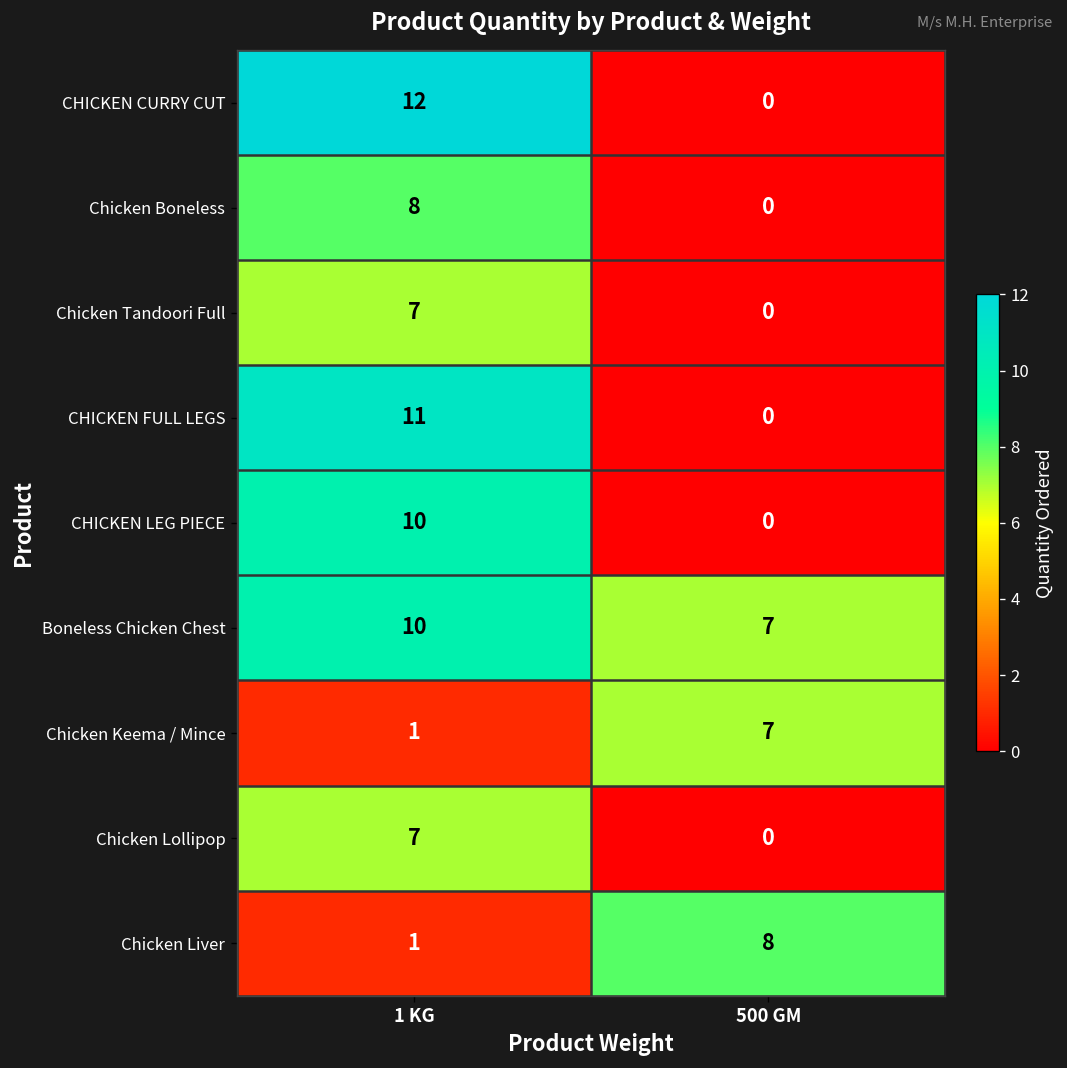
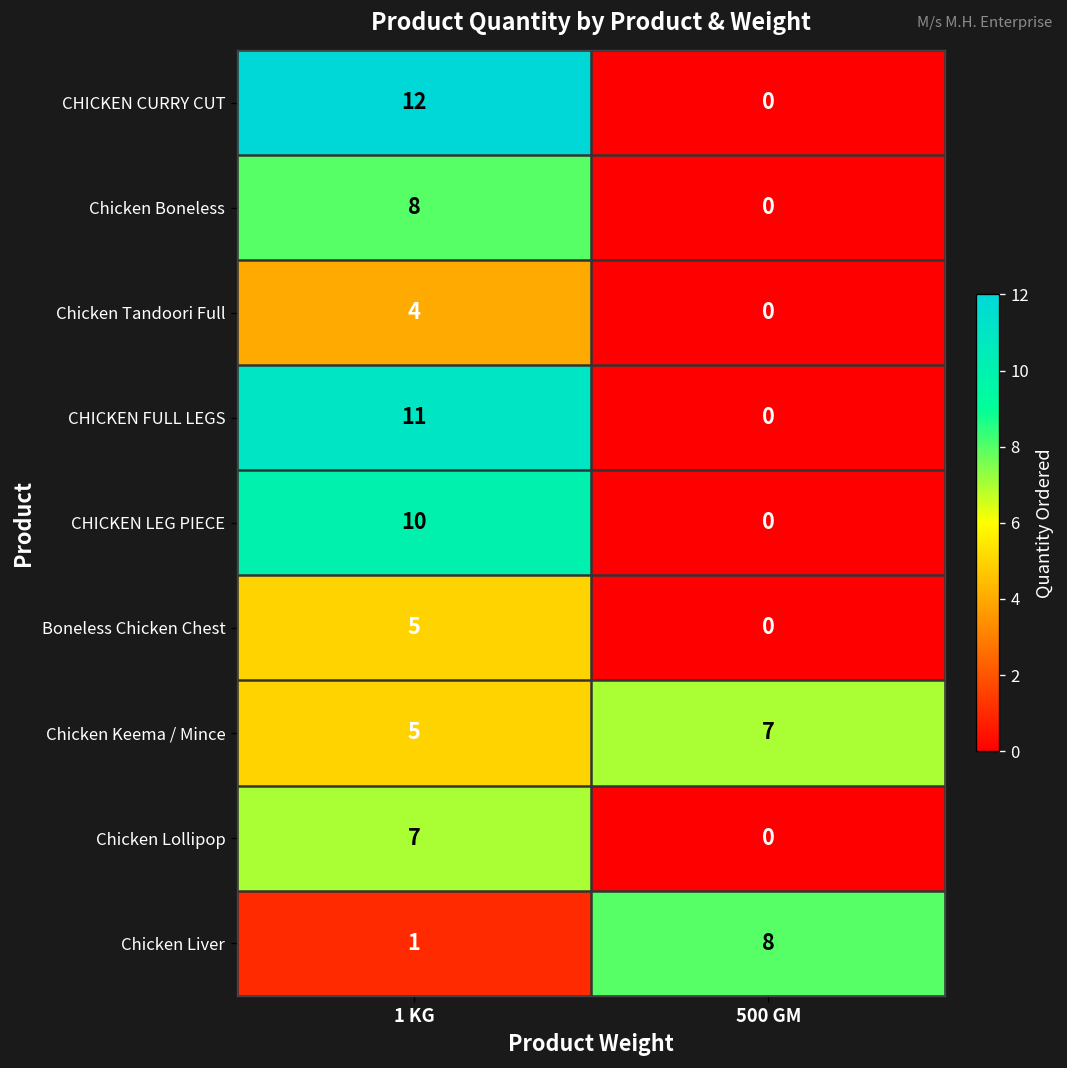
Chicken Tandoori Full, 1 KG: 7 -> 4
Boneless Chicken Chest, 1 KG: 10 -> 5
Boneless Chicken Chest, 500 GM: 7 -> 0
Chicken Keema / Mince, 1 KG: 1 -> 5
